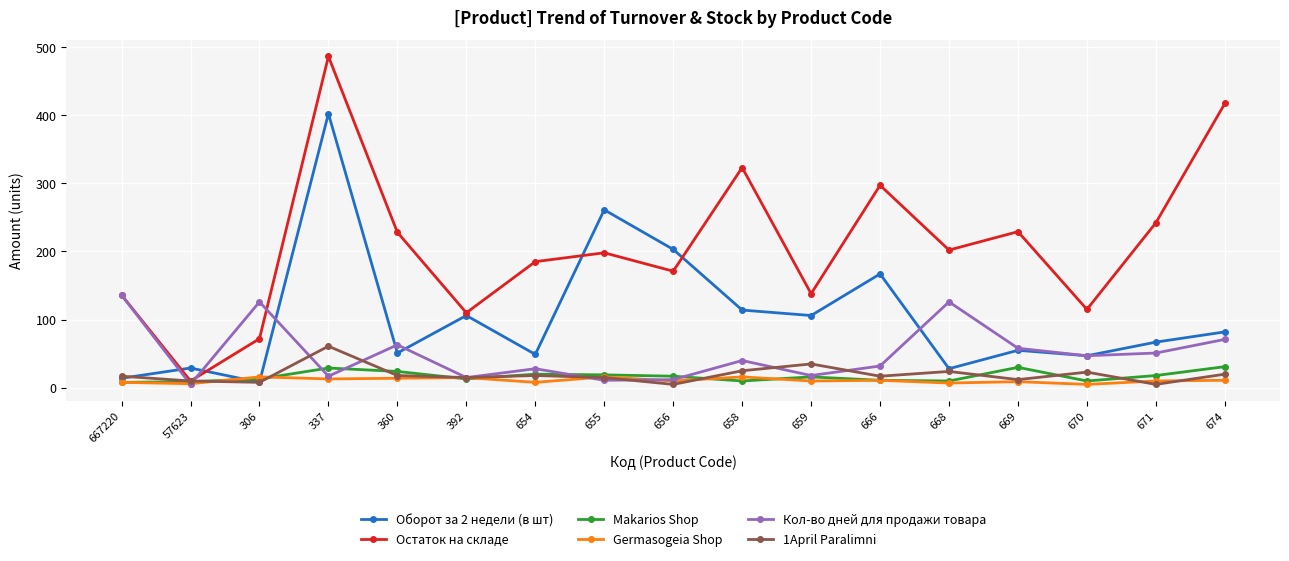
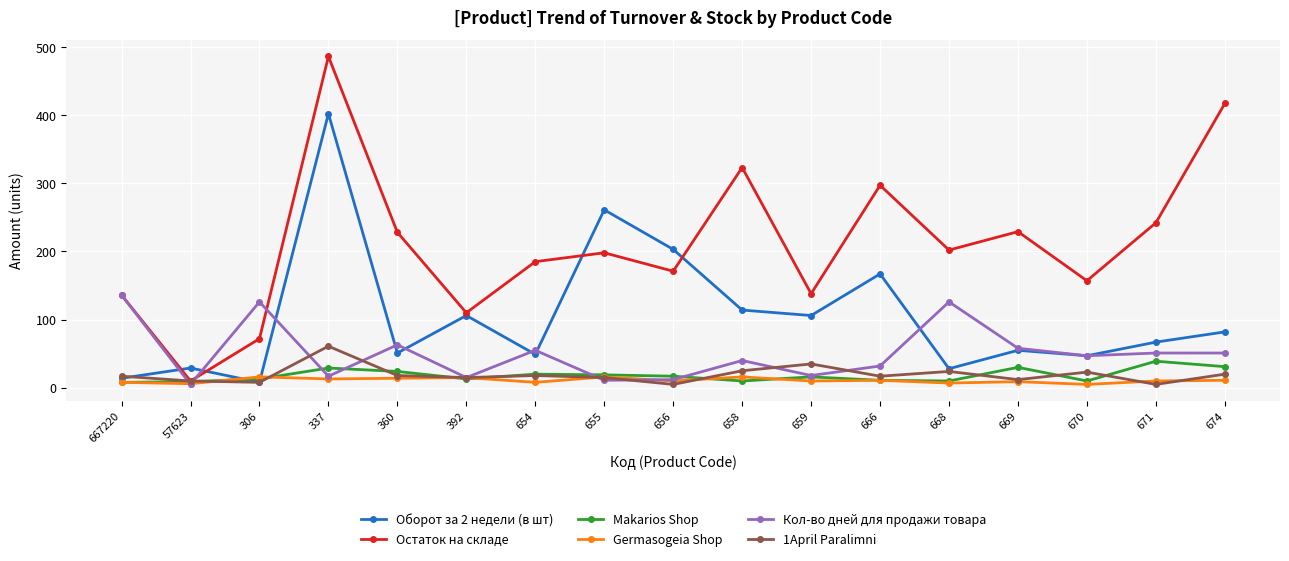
Кол-во дней для продажи товара, 654: 30 -> 60
Остаток на складе, 670: 120 -> 160
Makarios Shop, 671: 20 -> 40
Кол-во дней для продажи товара, 674: 70 -> 50
